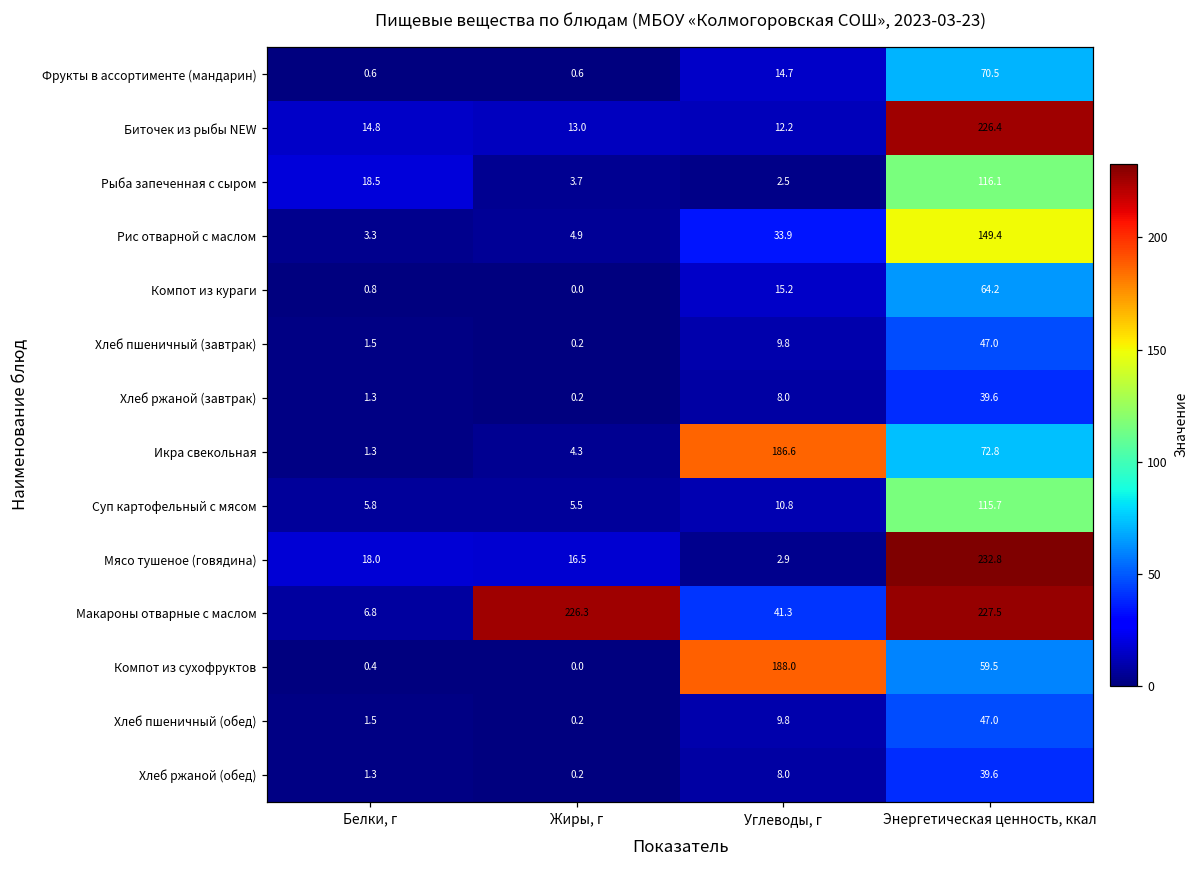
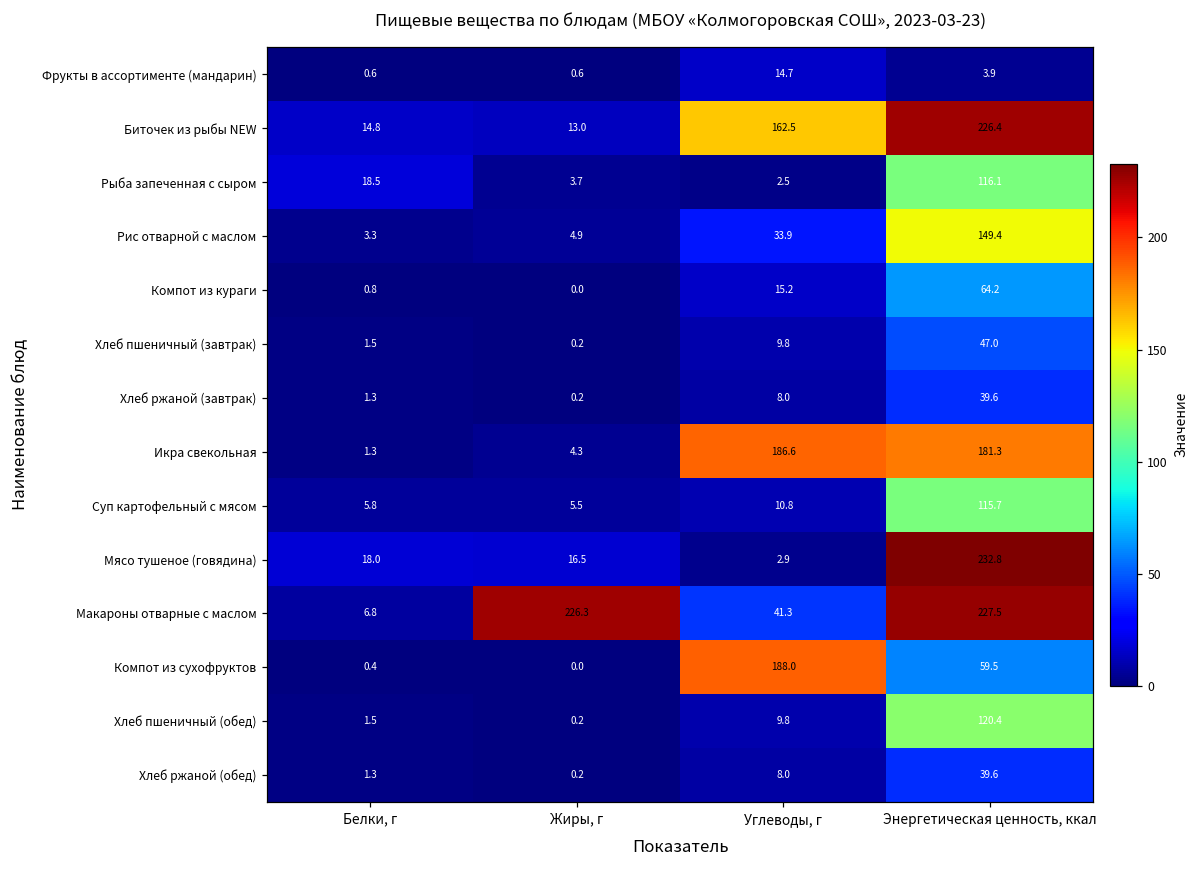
Фрукты в ассортименте (мандарин), Энергетическая ценность, ккал: 70.5 -> 3.9
Биточек из рыбы NEW, Углеводы, г: 12.2 -> 162.5
Икра свекольная, Энергетическая ценность, ккал: 72.8 -> 181.3
Хлеб пшеничный (обед), Энергетическая ценность, ккал: 47.0 -> 120.4
